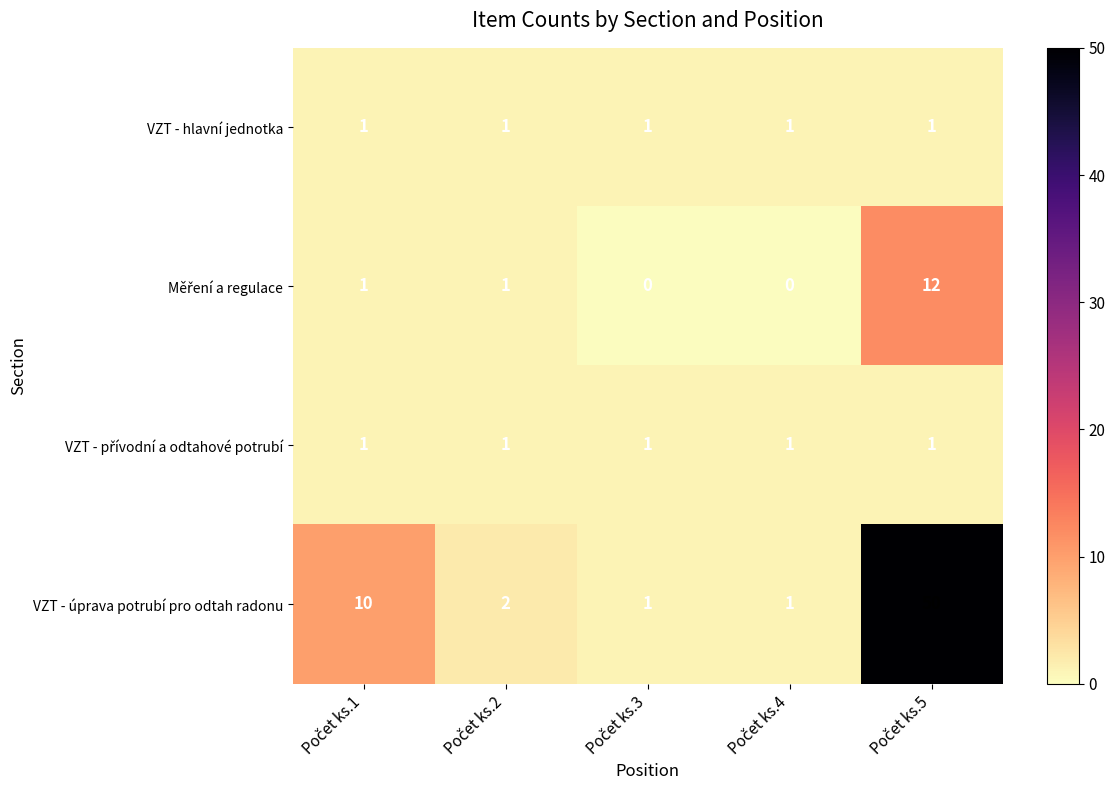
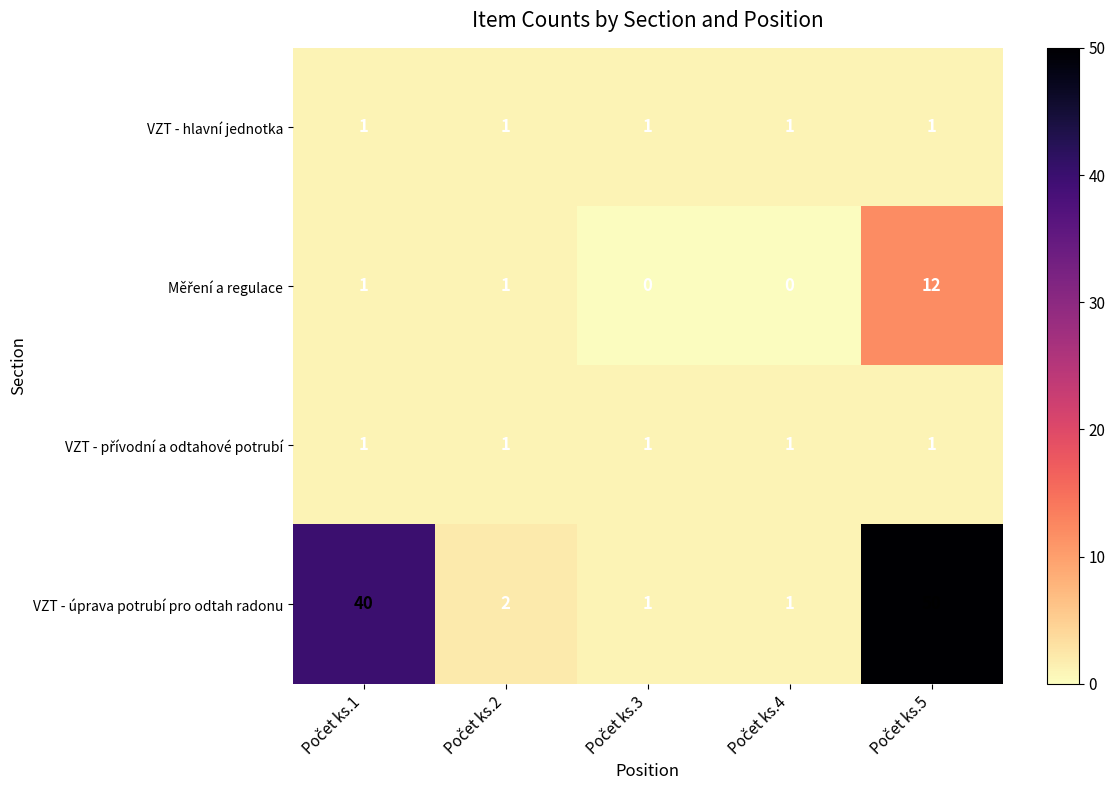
VZT - úprava potrubí pro odtah radonu, Počet ks.1: 10 -> 40
